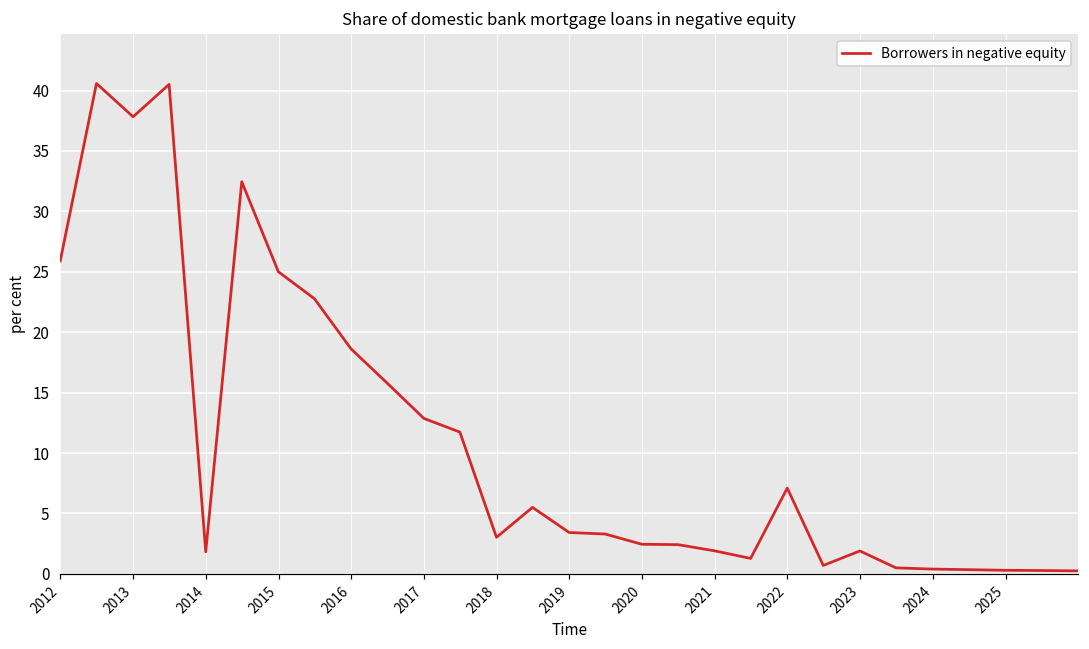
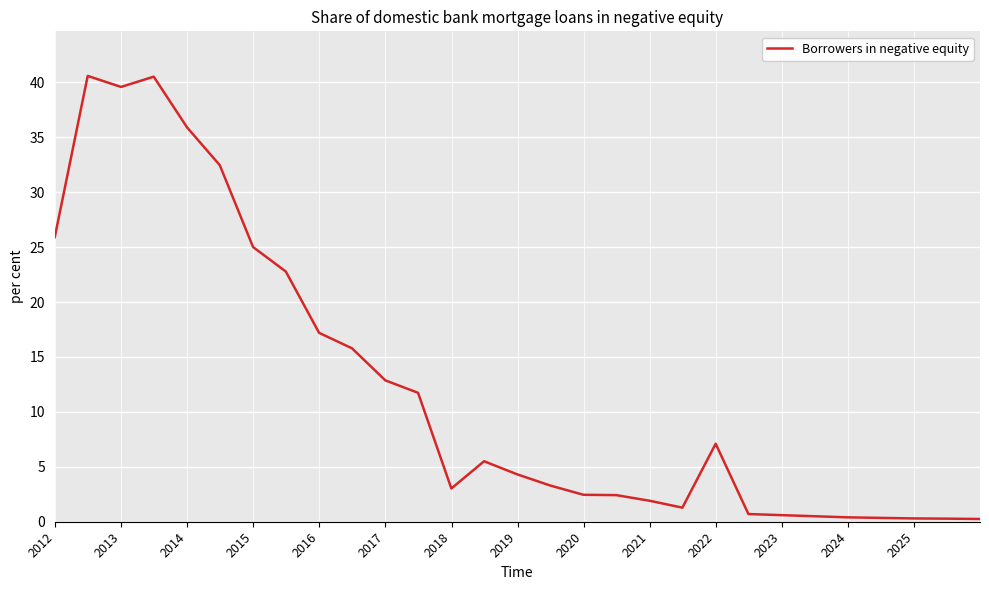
2013: 37.8 -> 39.6
2014: 1.8 -> 35.9
2016: 18.6 -> 17.2
2019: 3.4 -> 4.3
2023: 1.9 -> 0.6
